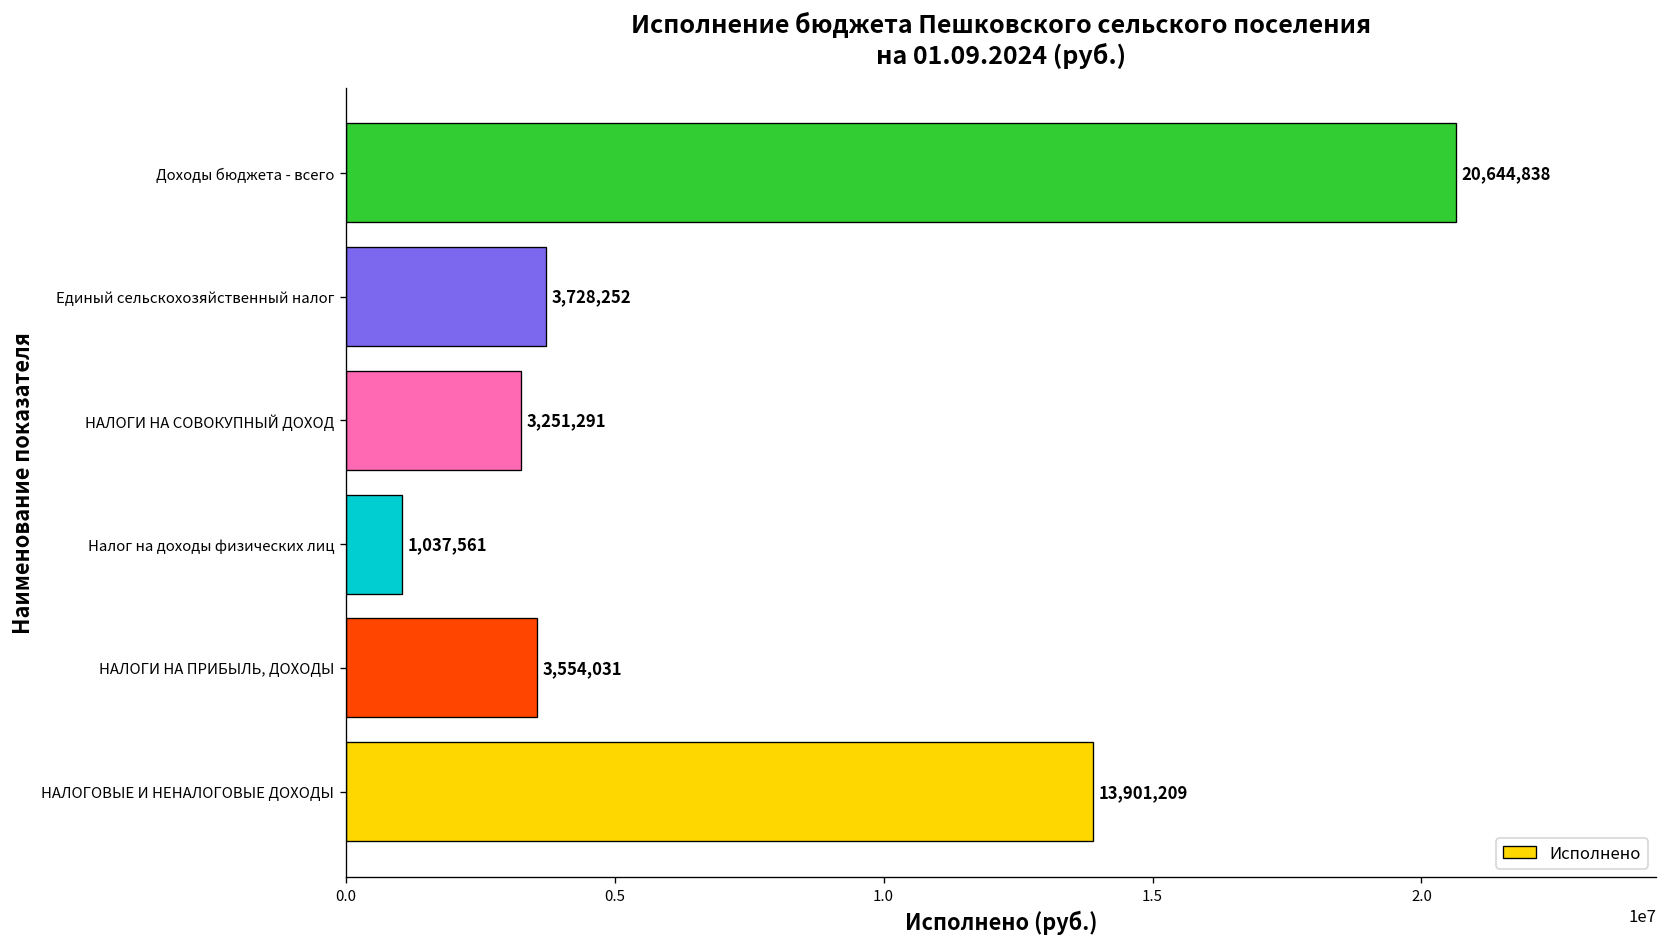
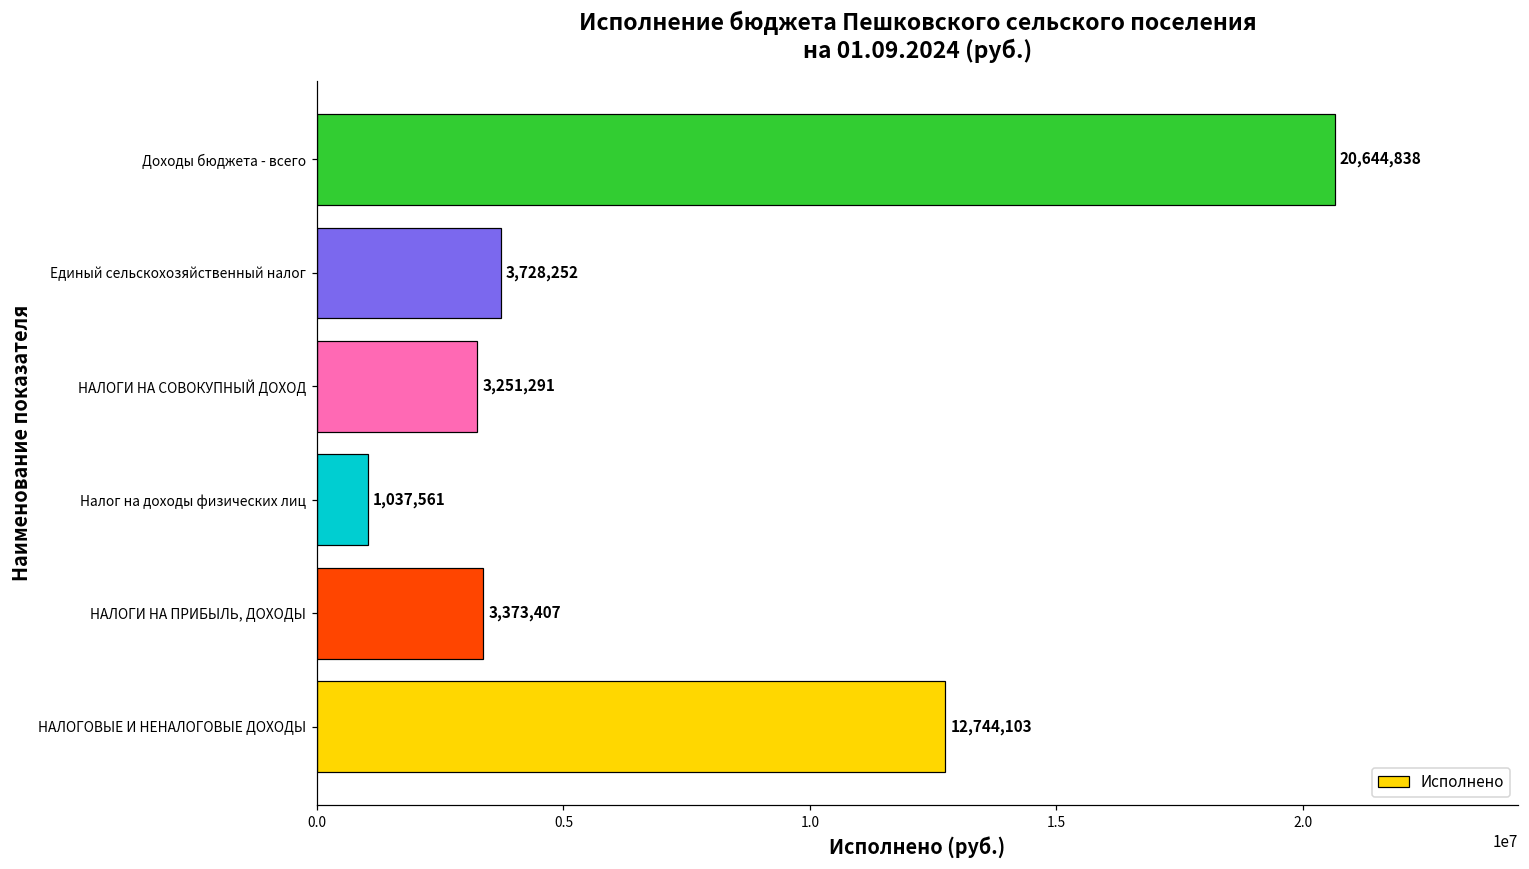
НАЛОГИ НА ПРИБЫЛЬ, ДОХОДЫ: 3,554,031 -> 3,373,407
НАЛОГОВЫЕ И НЕНАЛОГОВЫЕ ДОХОДЫ: 13,901,209 -> 12,744,103
